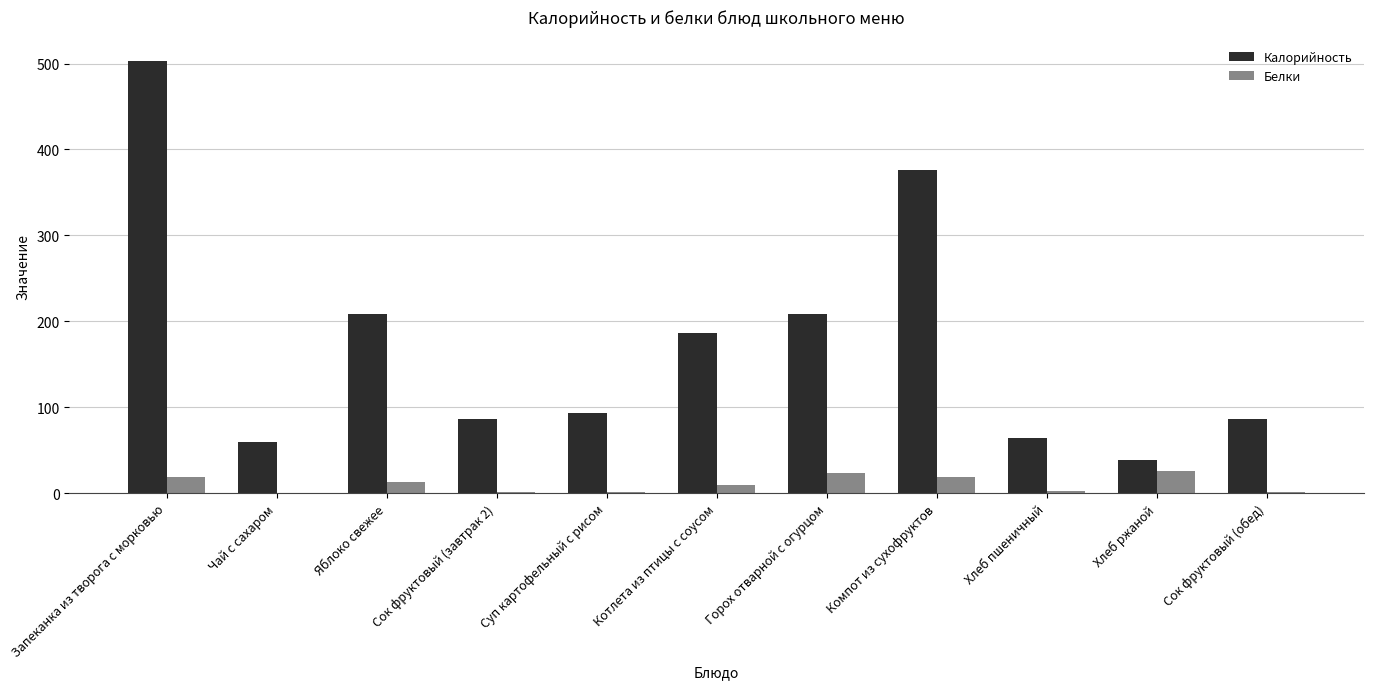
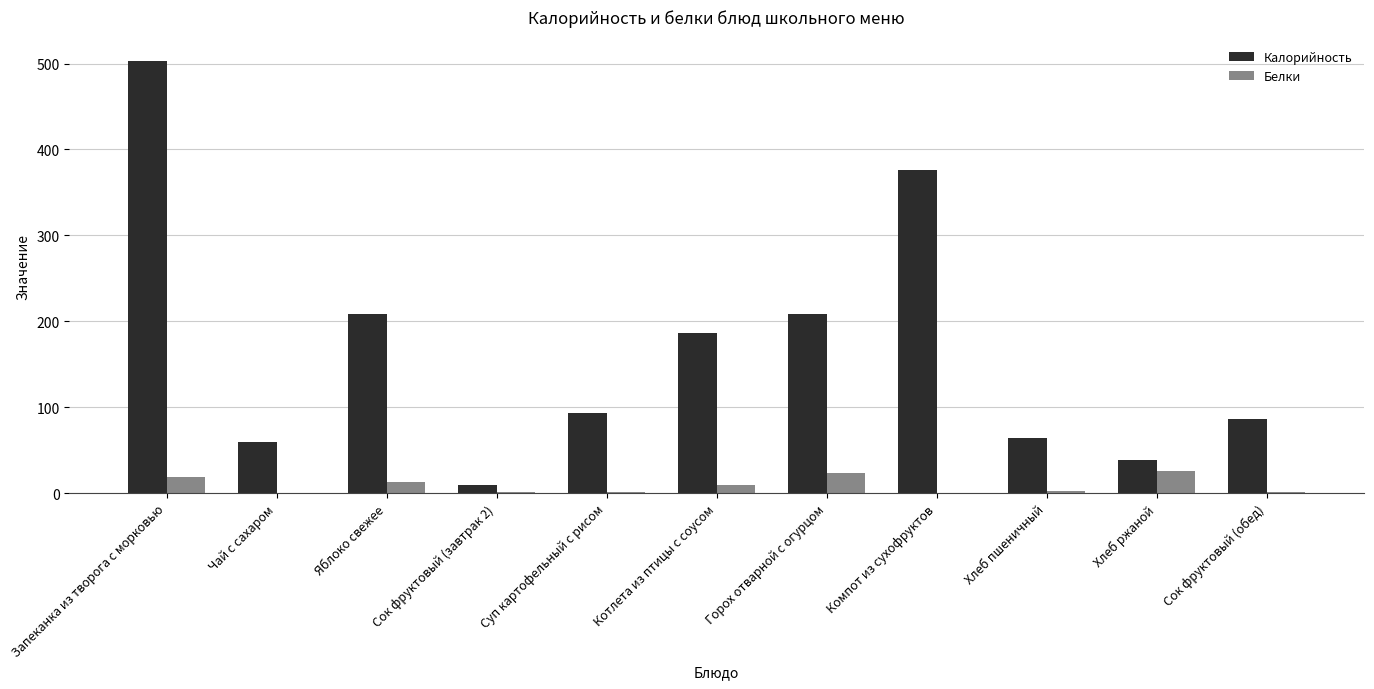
Калорийность, Сок фруктовый (завтрак 2): 90 -> 10
Белки, Компот из сухофруктов: 20 -> 0
